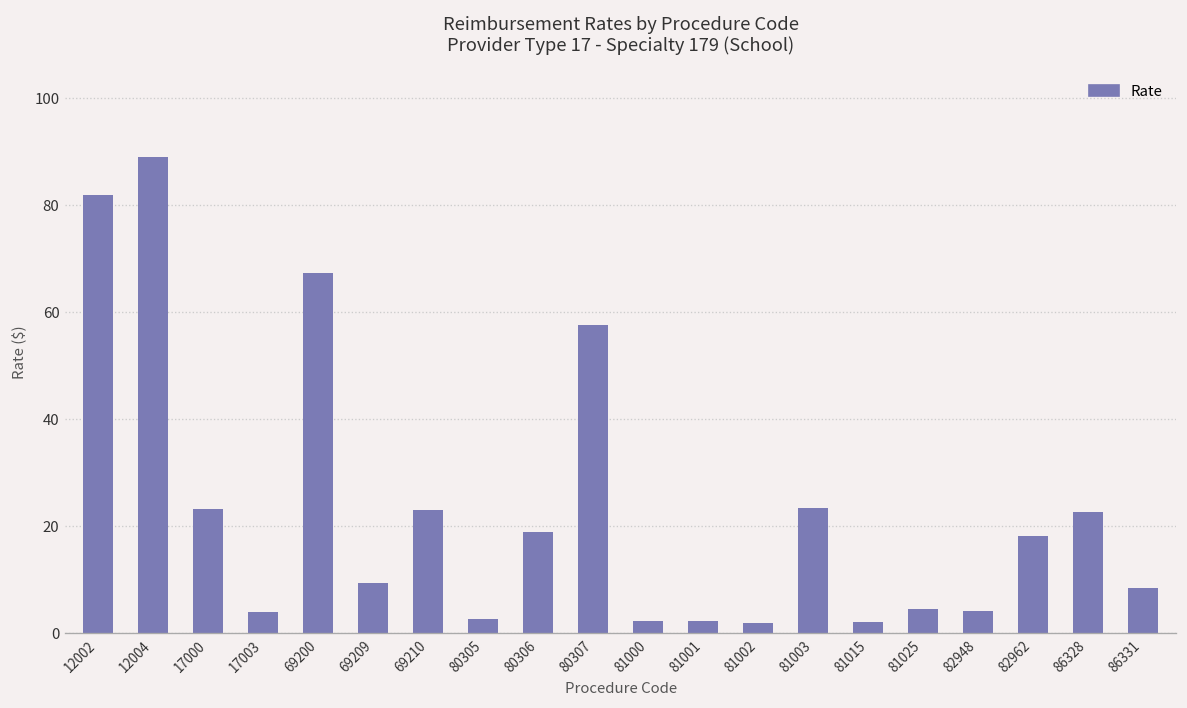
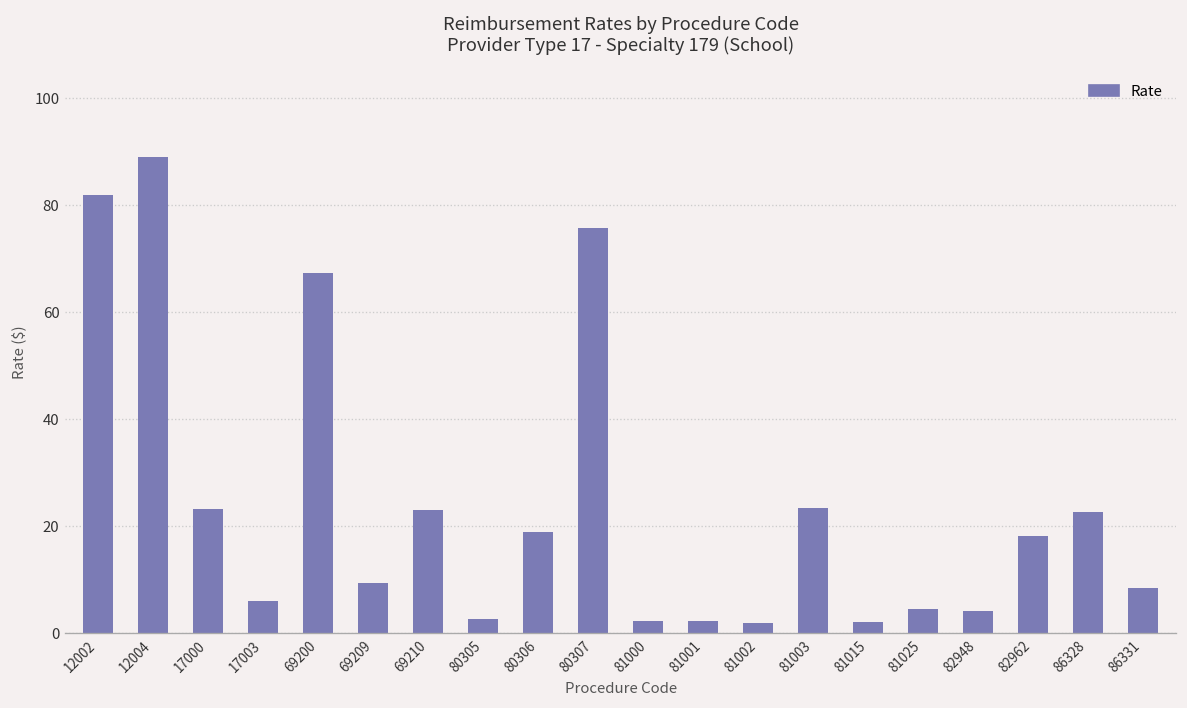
17003: 4 -> 6
80307: 58 -> 76
